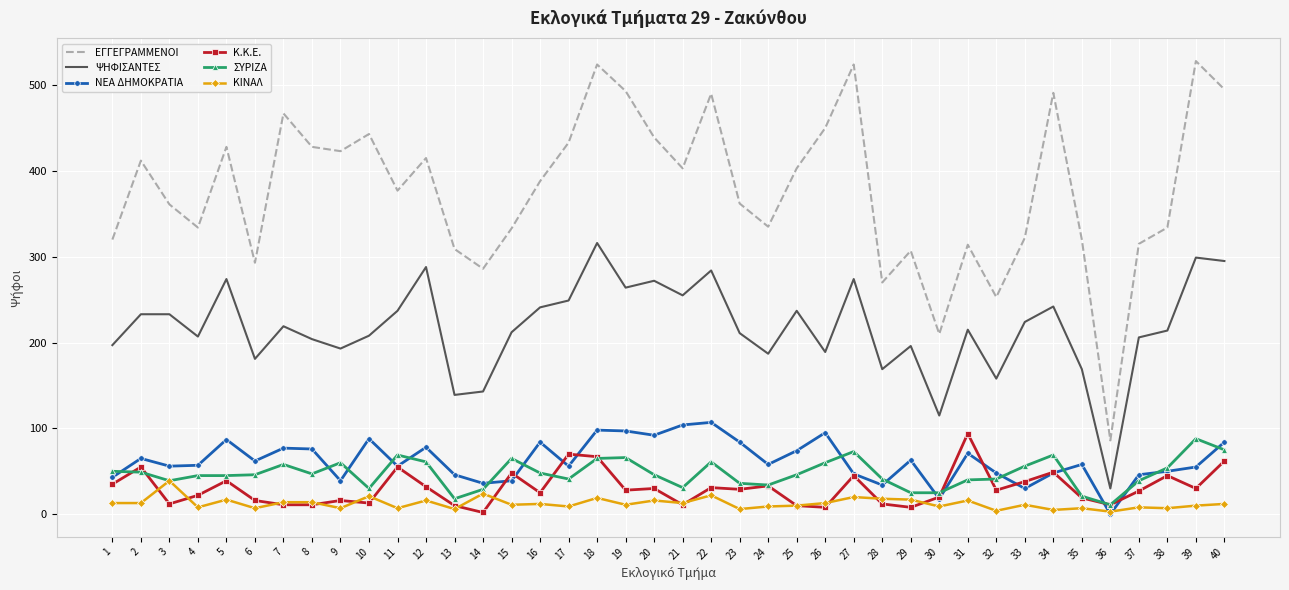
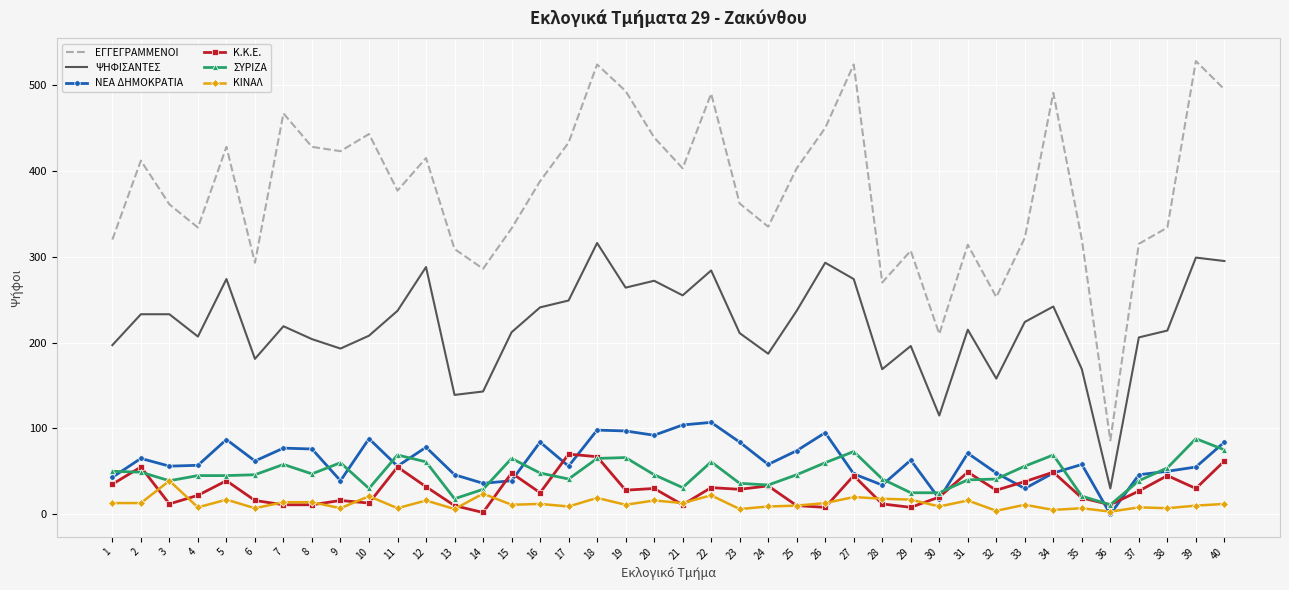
ΨΗΦΙΣΑΝΤΕΣ, 26: 190 -> 290
Κ.Κ.Ε., 31: 90 -> 50
